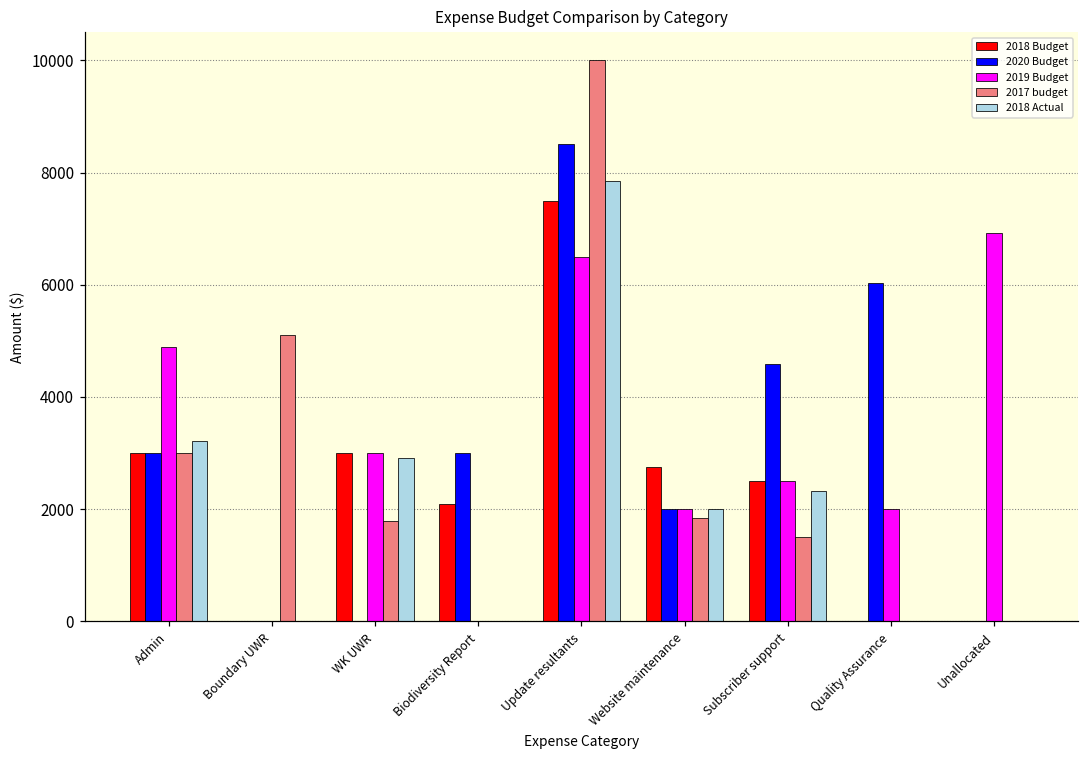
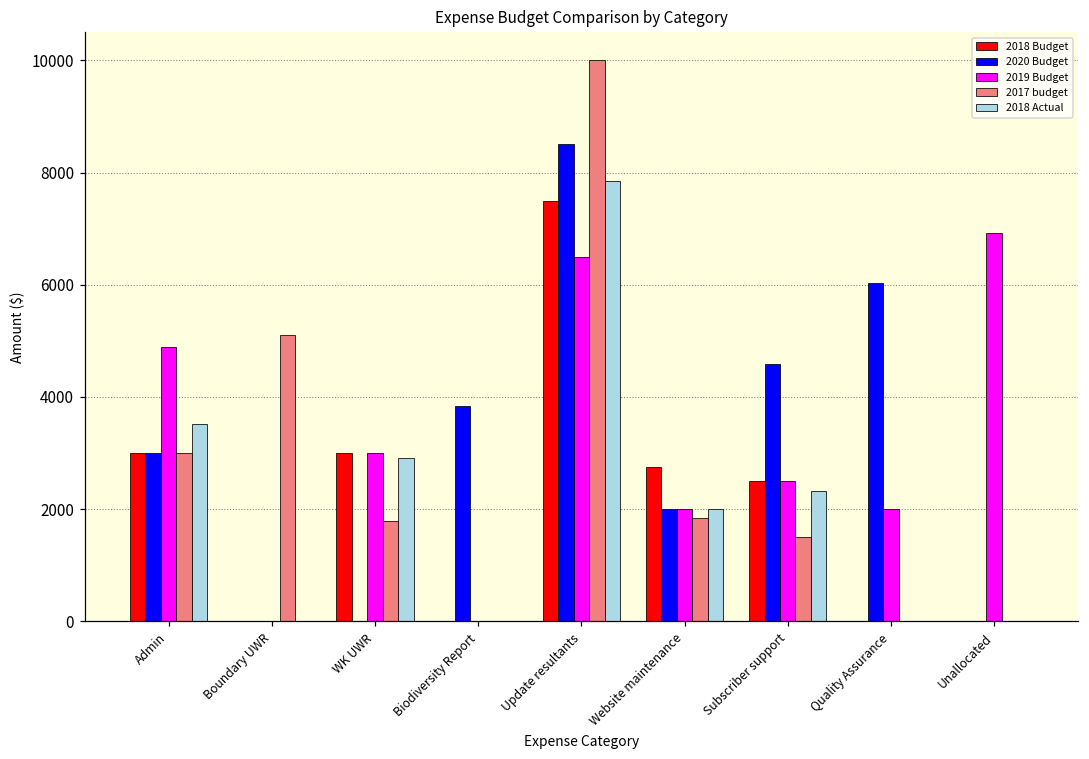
2018 Actual, Admin: 3200 -> 3500
2018 Budget, Biodiversity Report: 2100 -> 0
2020 Budget, Biodiversity Report: 3000 -> 3800
